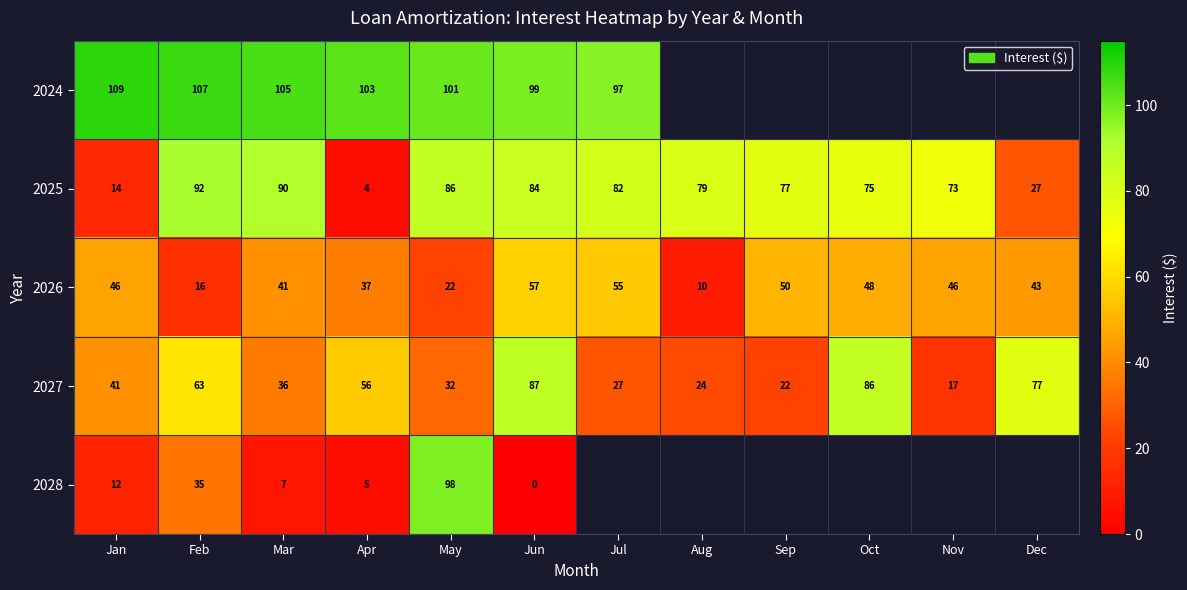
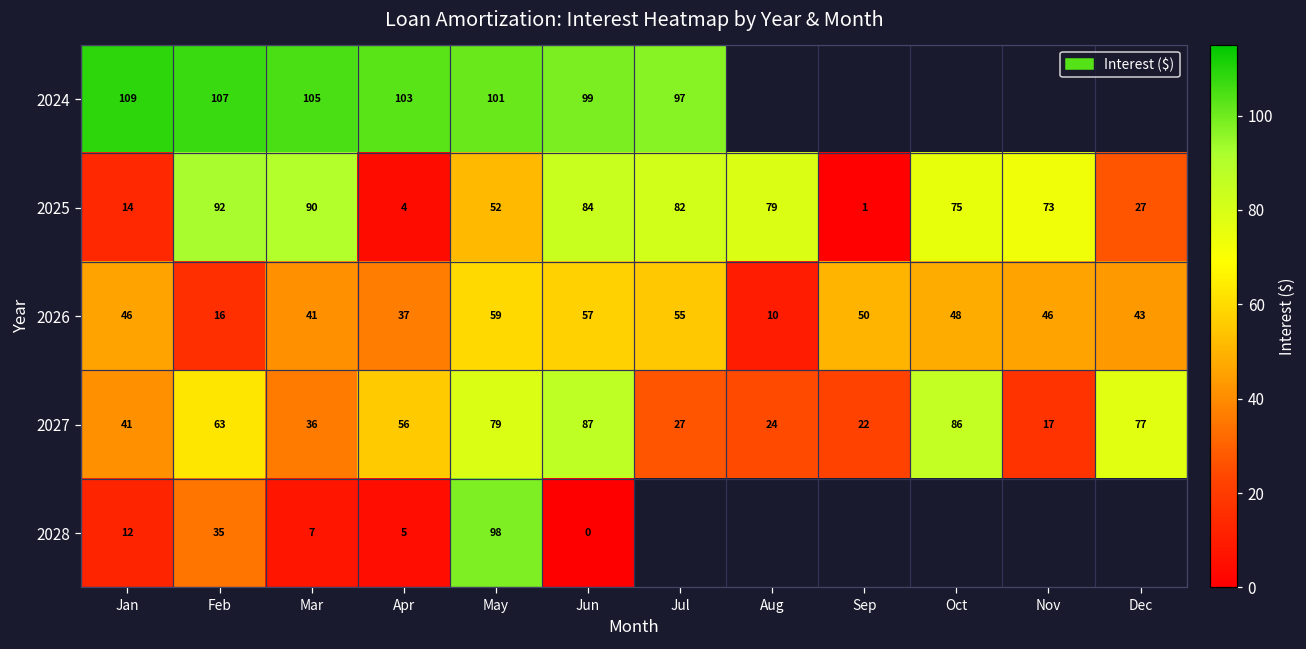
2025, May: 86 -> 52
2025, Sep: 77 -> 1
2026, May: 22 -> 59
2027, May: 32 -> 79
